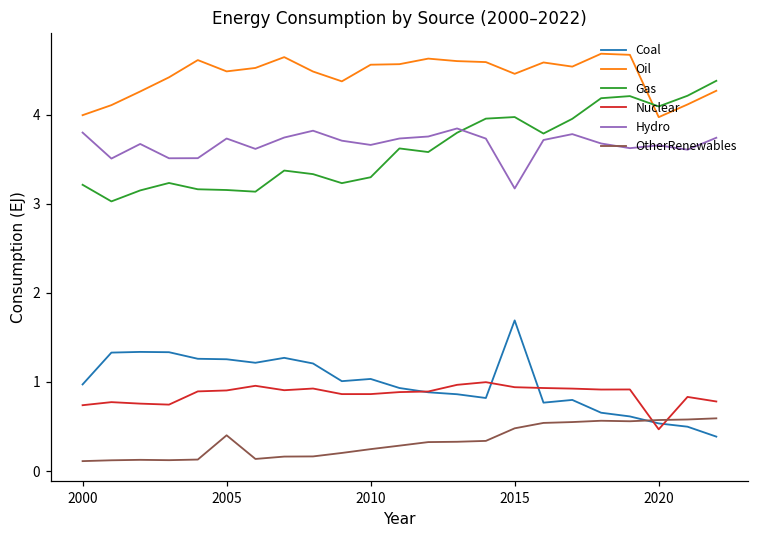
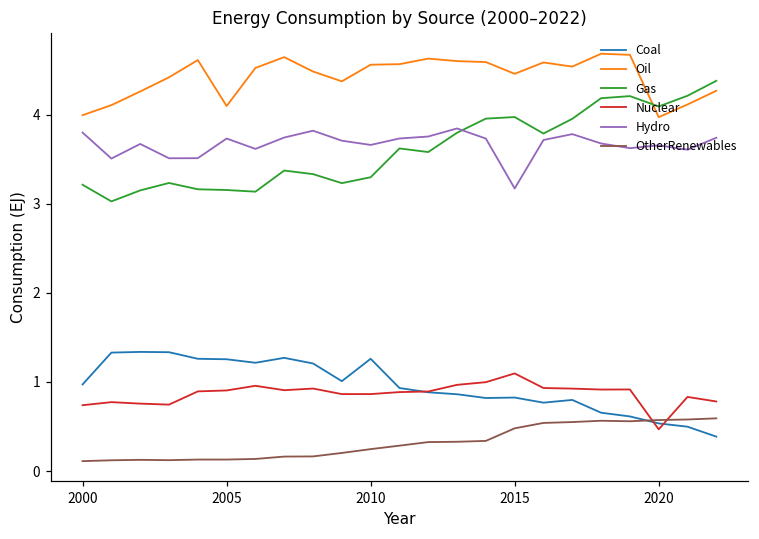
Oil, 2005: 4.5 -> 4.1
OtherRenewables, 2005: 0.4 -> 0.1
Coal, 2010: 1.0 -> 1.3
Coal, 2015: 1.7 -> 0.8
Nuclear, 2015: 0.9 -> 1.1
